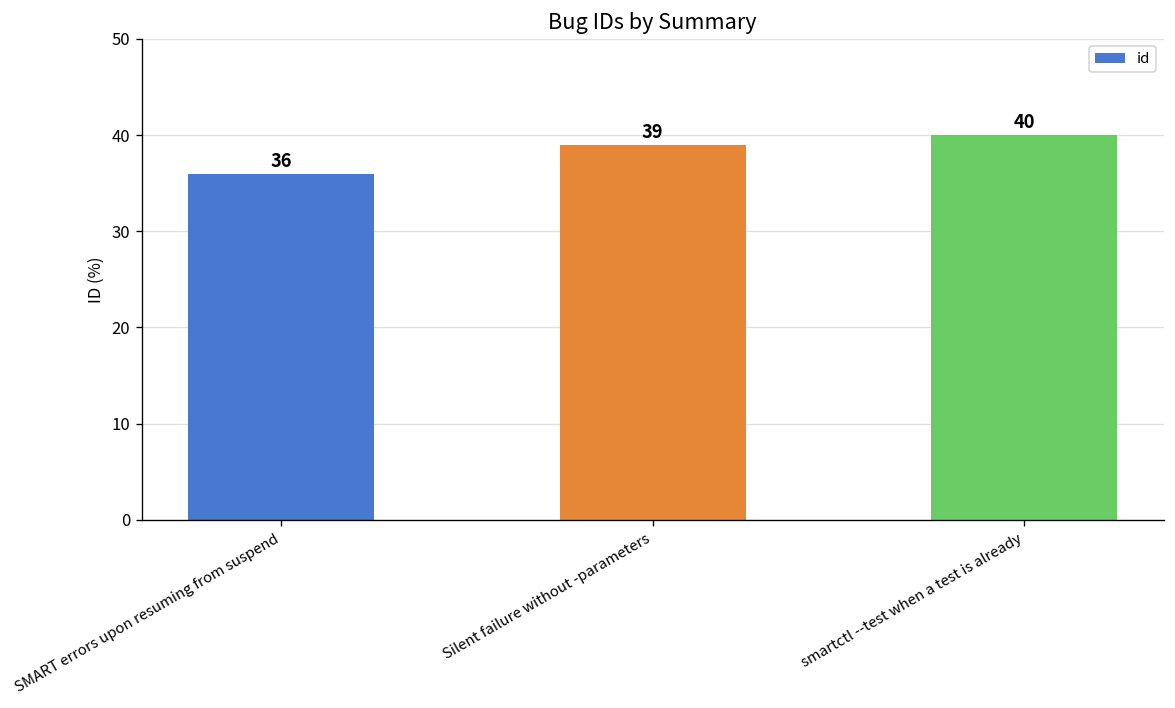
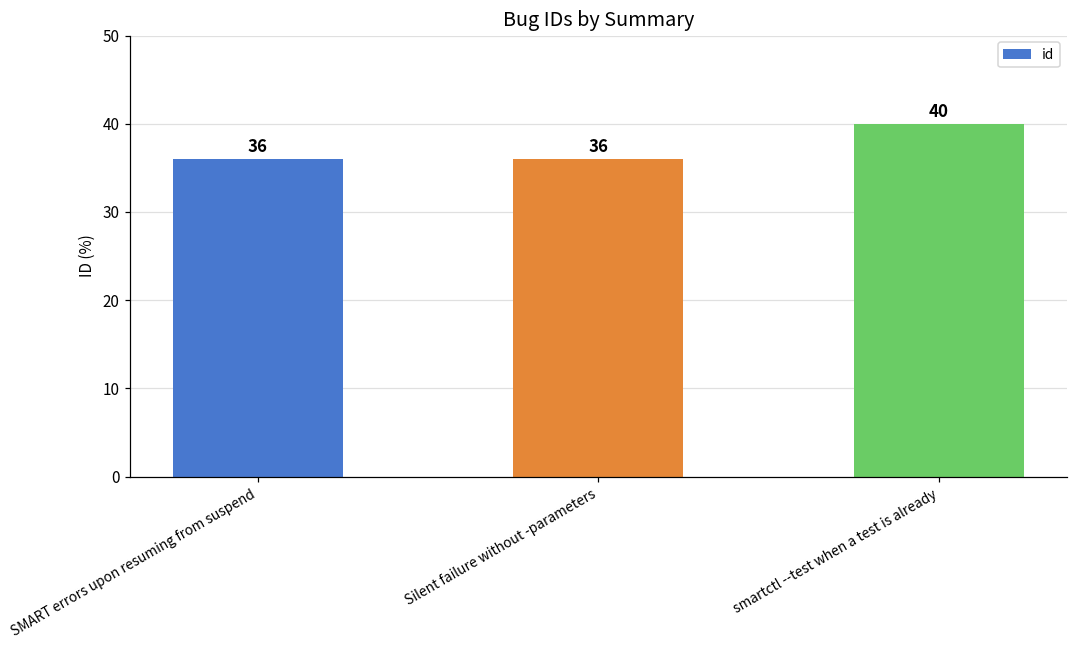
Silent failure without -parameters: 39 -> 36
